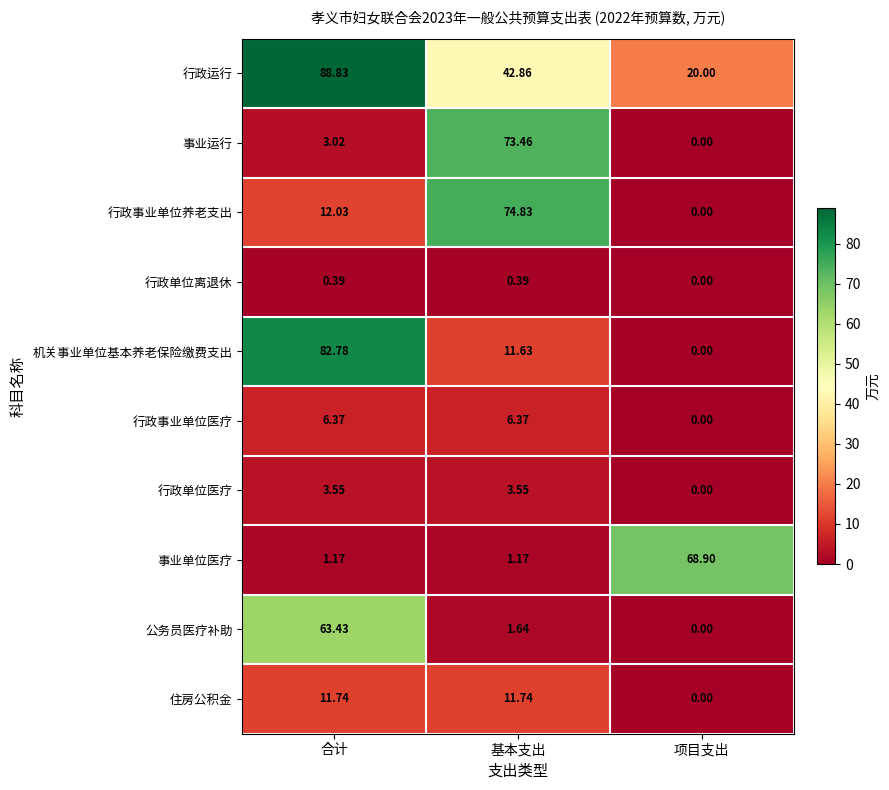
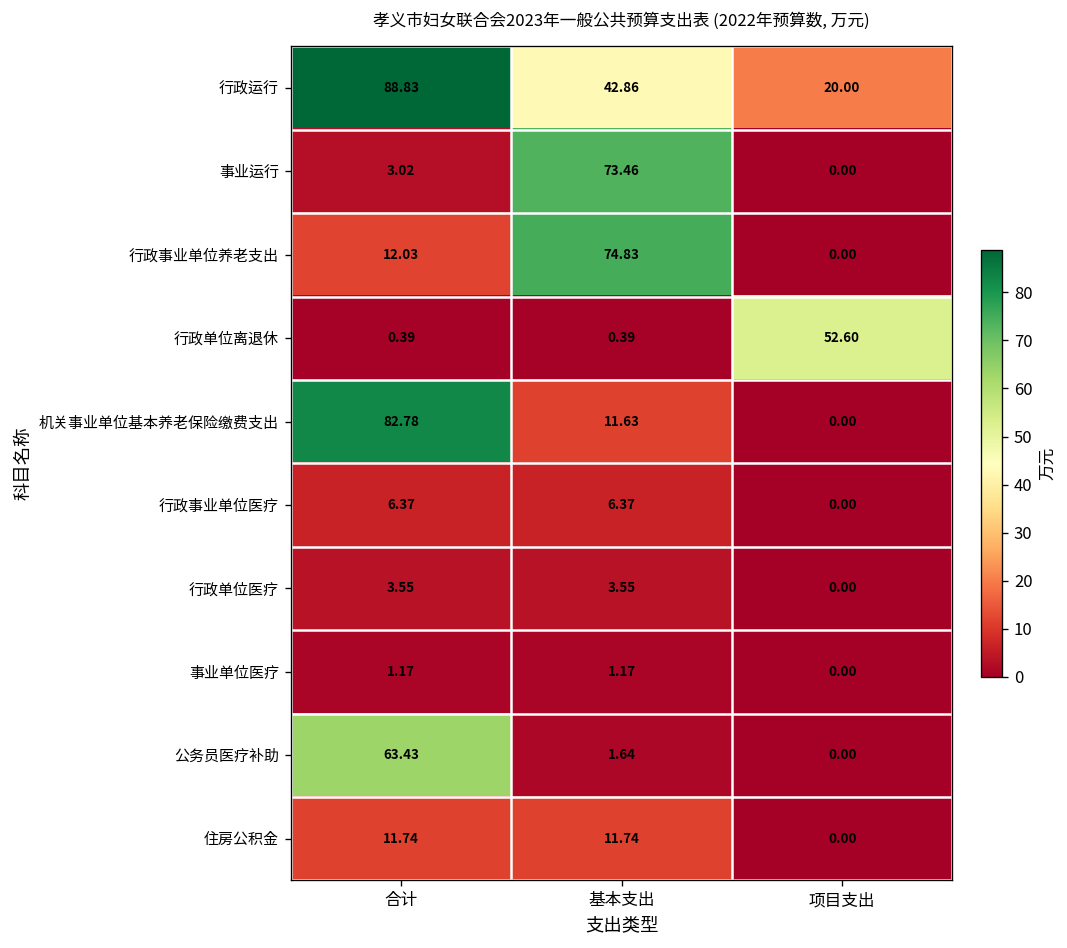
行政单位离退休, 项目支出: 0.00 -> 52.60
事业单位医疗, 项目支出: 68.90 -> 0.00
